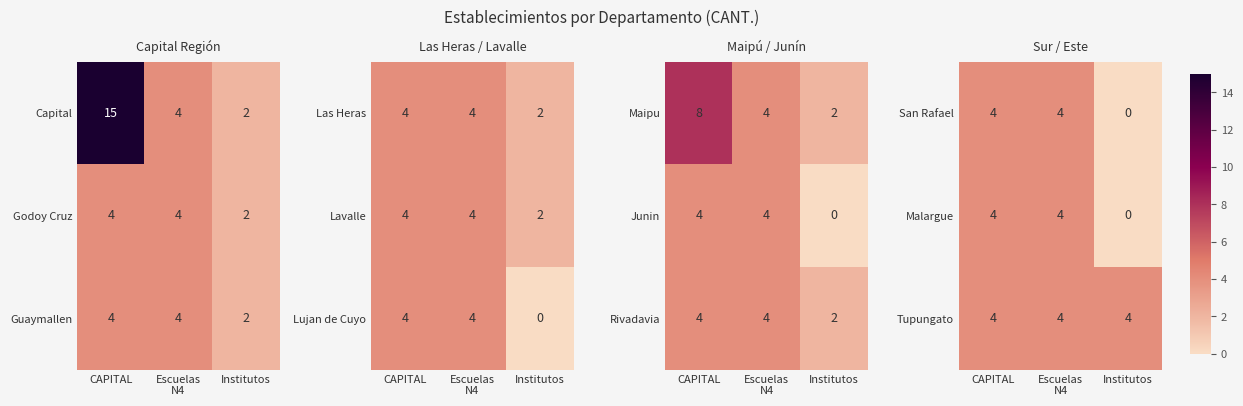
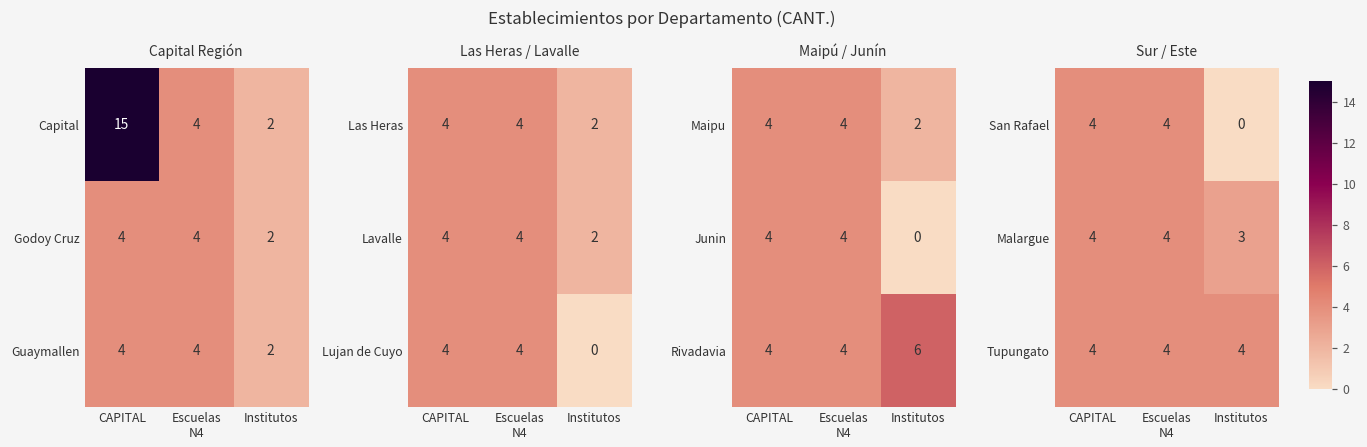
Maipú / Junín, Maipu, CAPITAL: 8 -> 4
Maipú / Junín, Rivadavia, Institutos: 2 -> 6
Sur / Este, Malargue, Institutos: 0 -> 3
